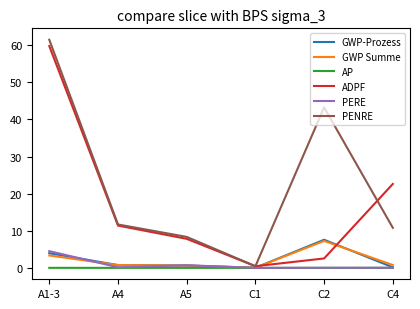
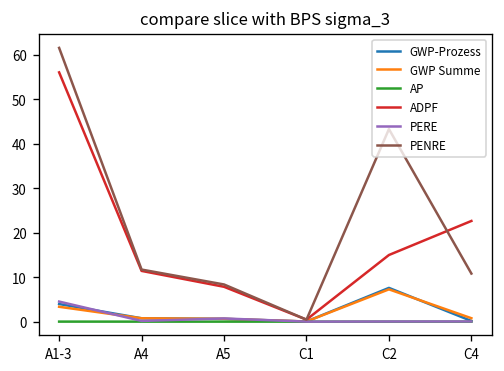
ADPF, A1-3: 60 -> 56
ADPF, C2: 3 -> 15
